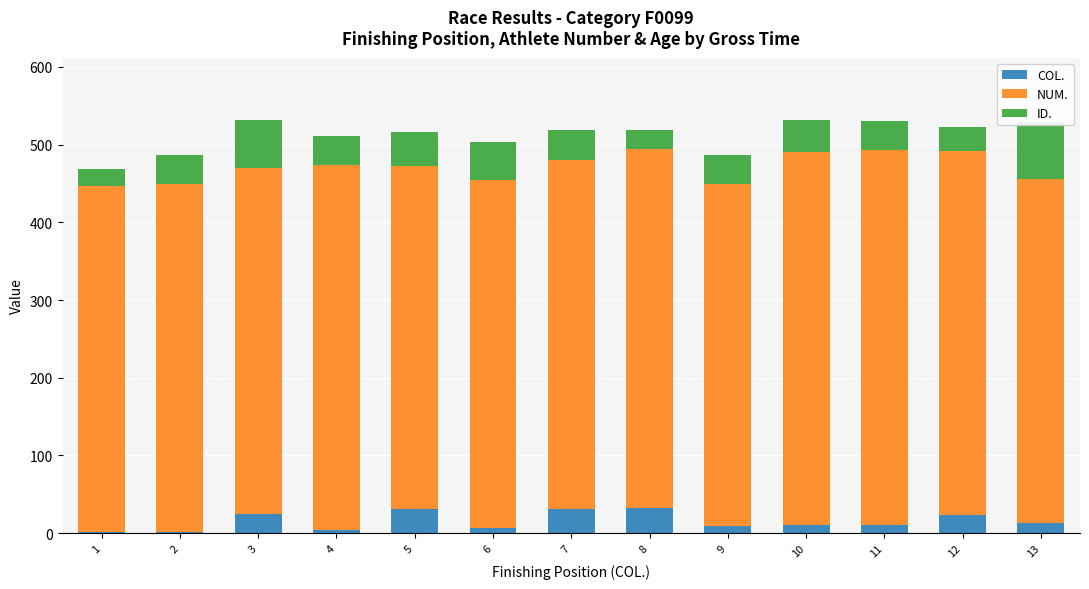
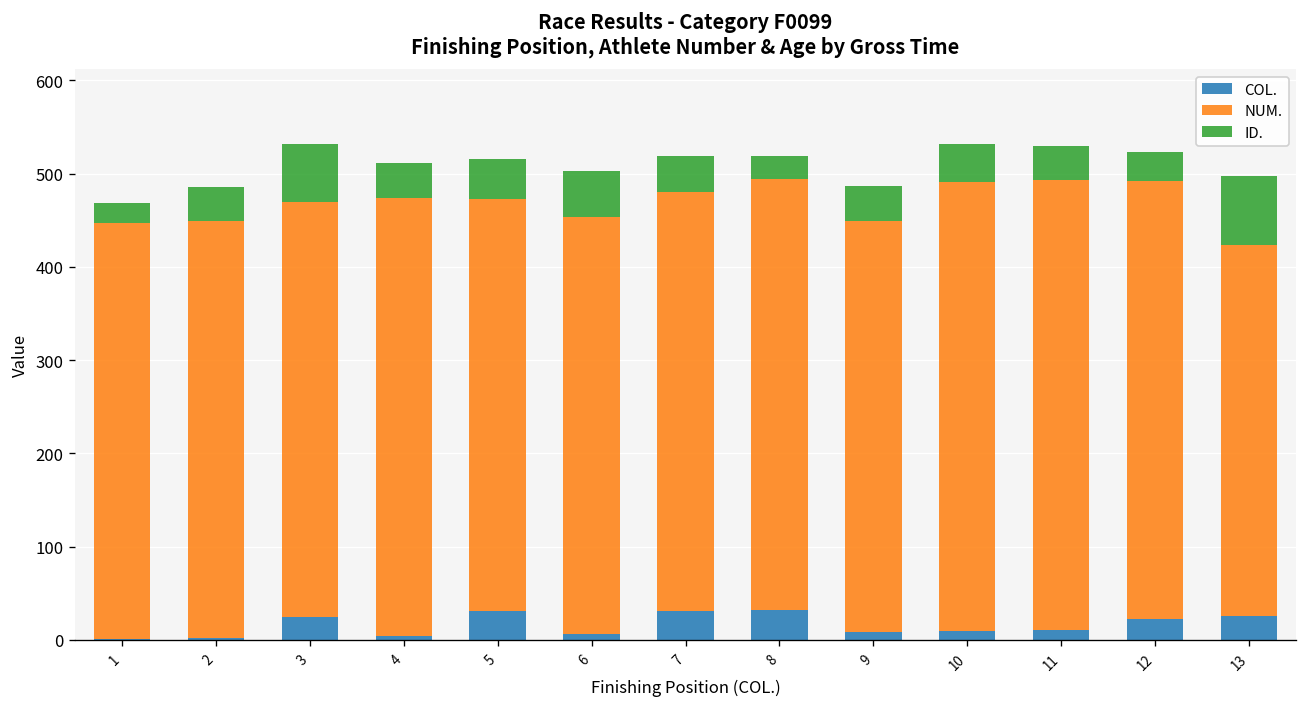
COL., 13: 10 -> 30
NUM., 13: 440 -> 400
